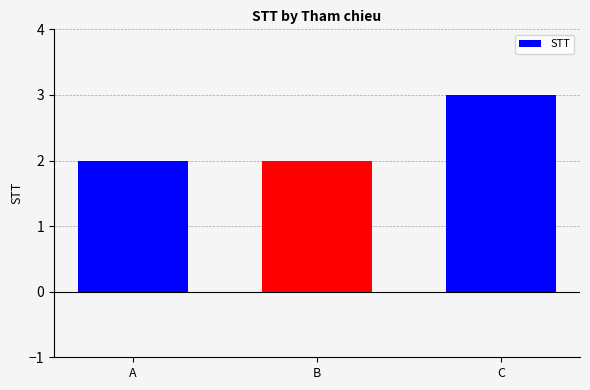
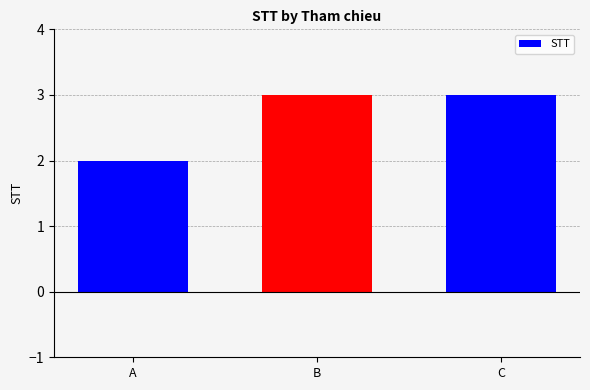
B: 2 -> 3
